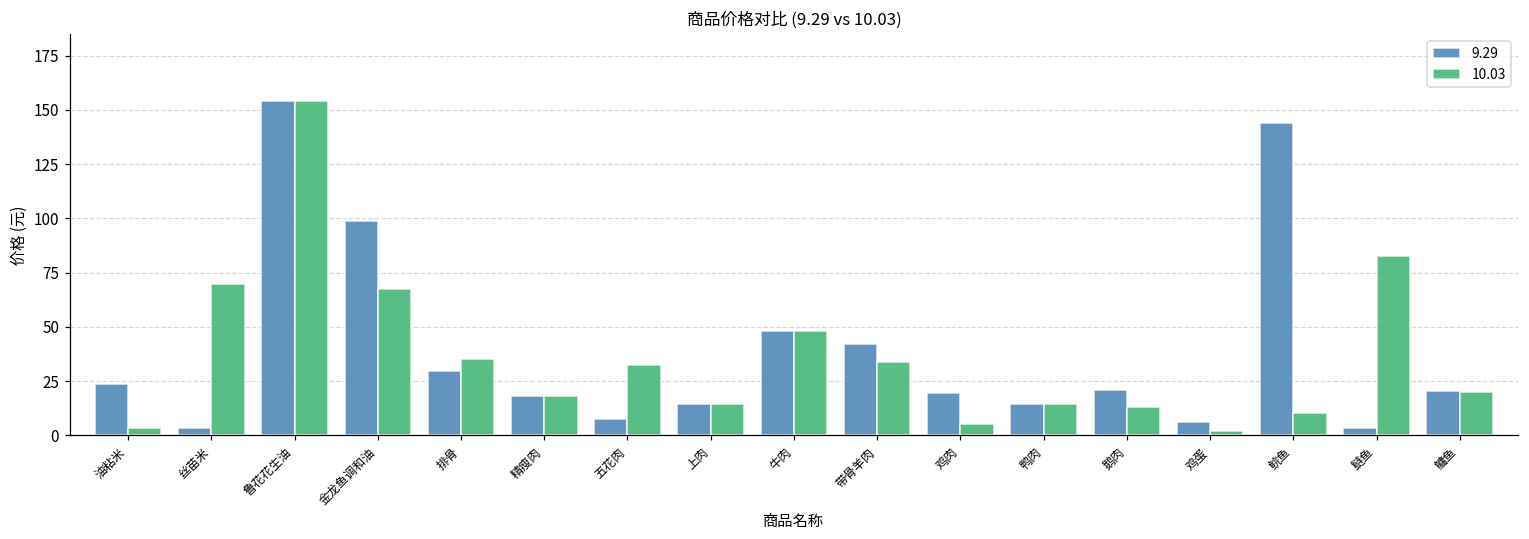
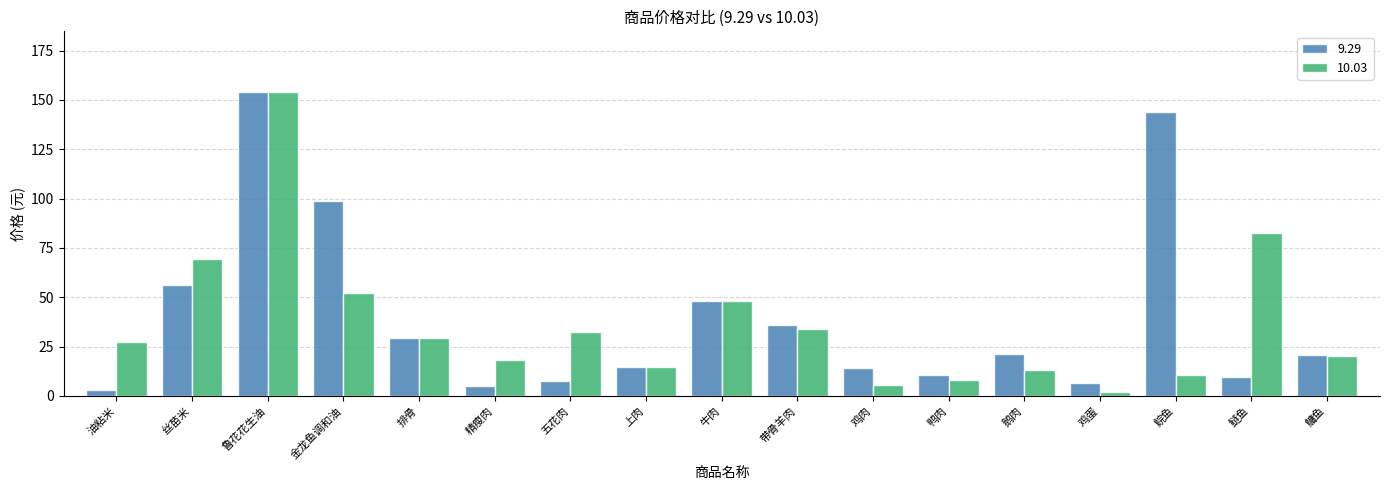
9.29, 油粘米: 24 -> 3
10.03, 油粘米: 3 -> 27
9.29, 丝苗米: 3 -> 56
10.03, 金龙鱼调和油: 68 -> 52
10.03, 排骨: 35 -> 30
9.29, 精瘦肉: 18 -> 5
9.29, 带骨羊肉: 42 -> 36
9.29, 鸡肉: 20 -> 14
9.29, 鸭肉: 15 -> 10
10.03, 鸭肉: 15 -> 8
9.29, 鲢鱼: 4 -> 10
